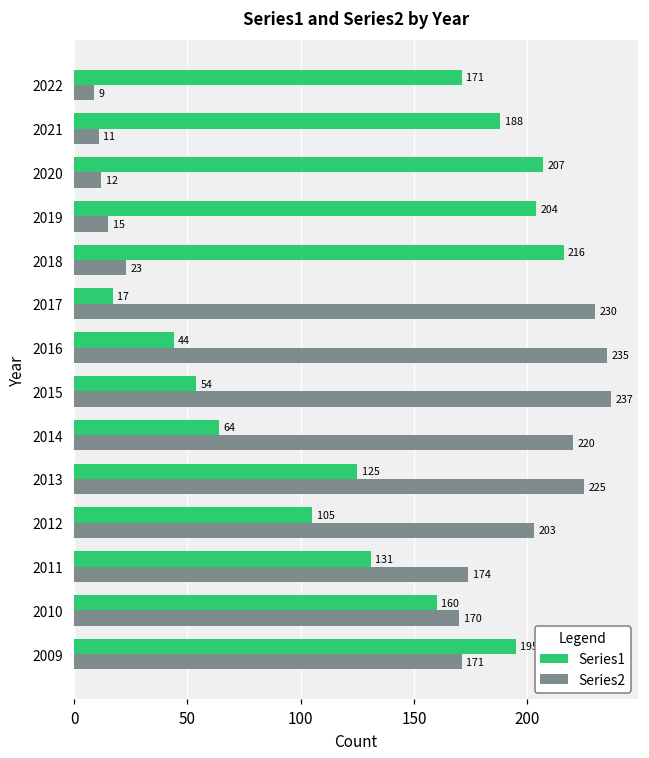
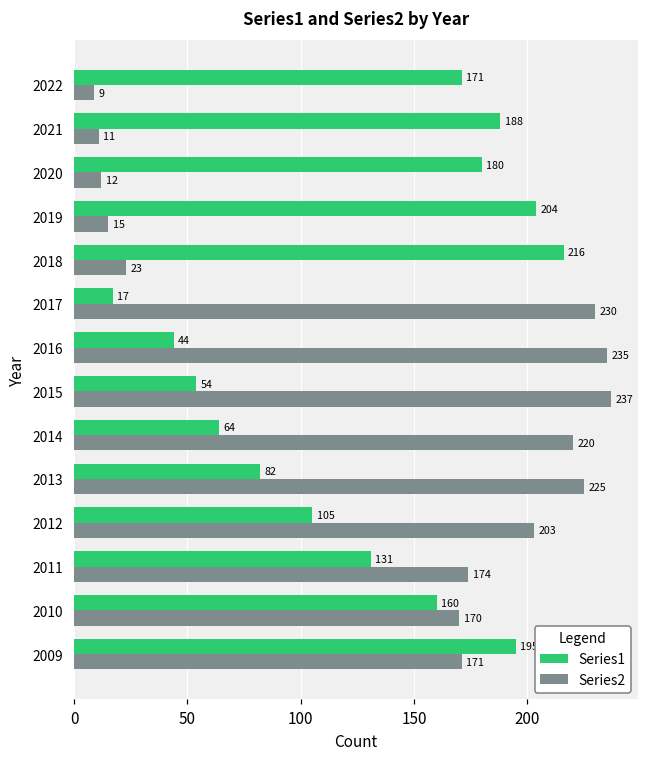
Series1, 2020: 207 -> 180
Series1, 2013: 125 -> 82
